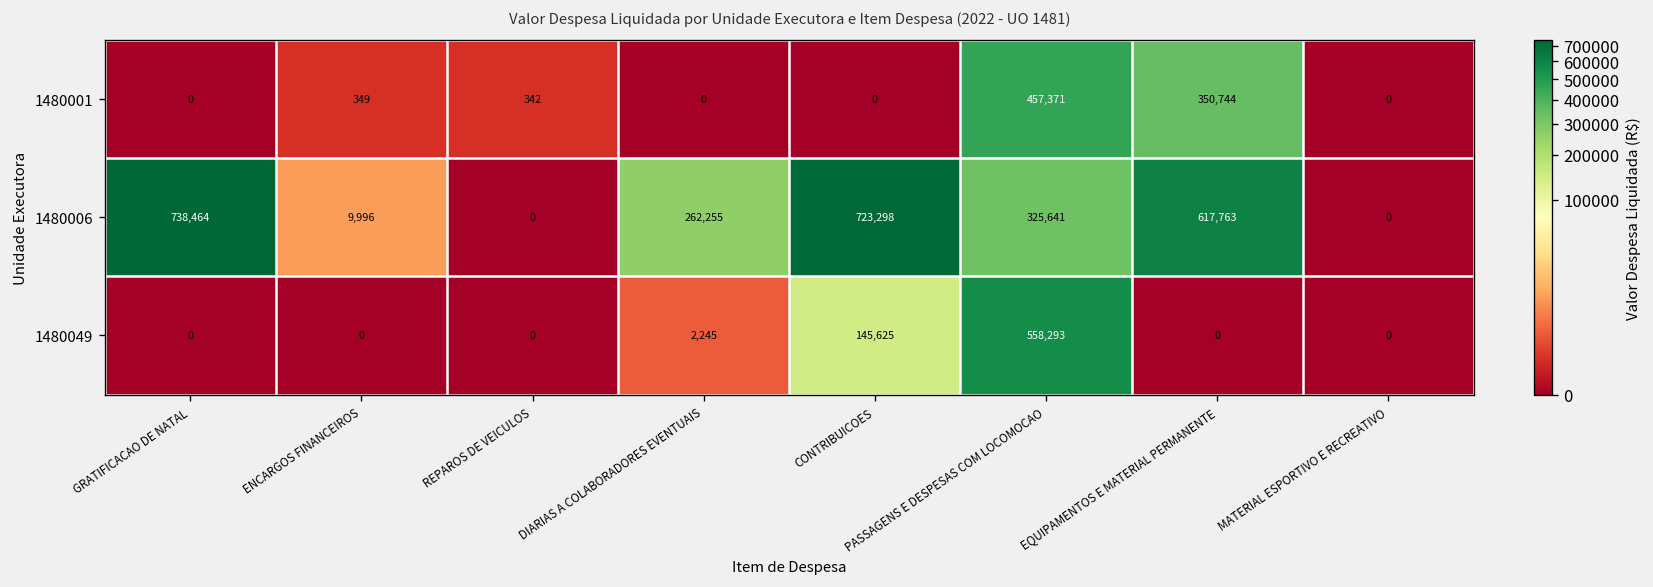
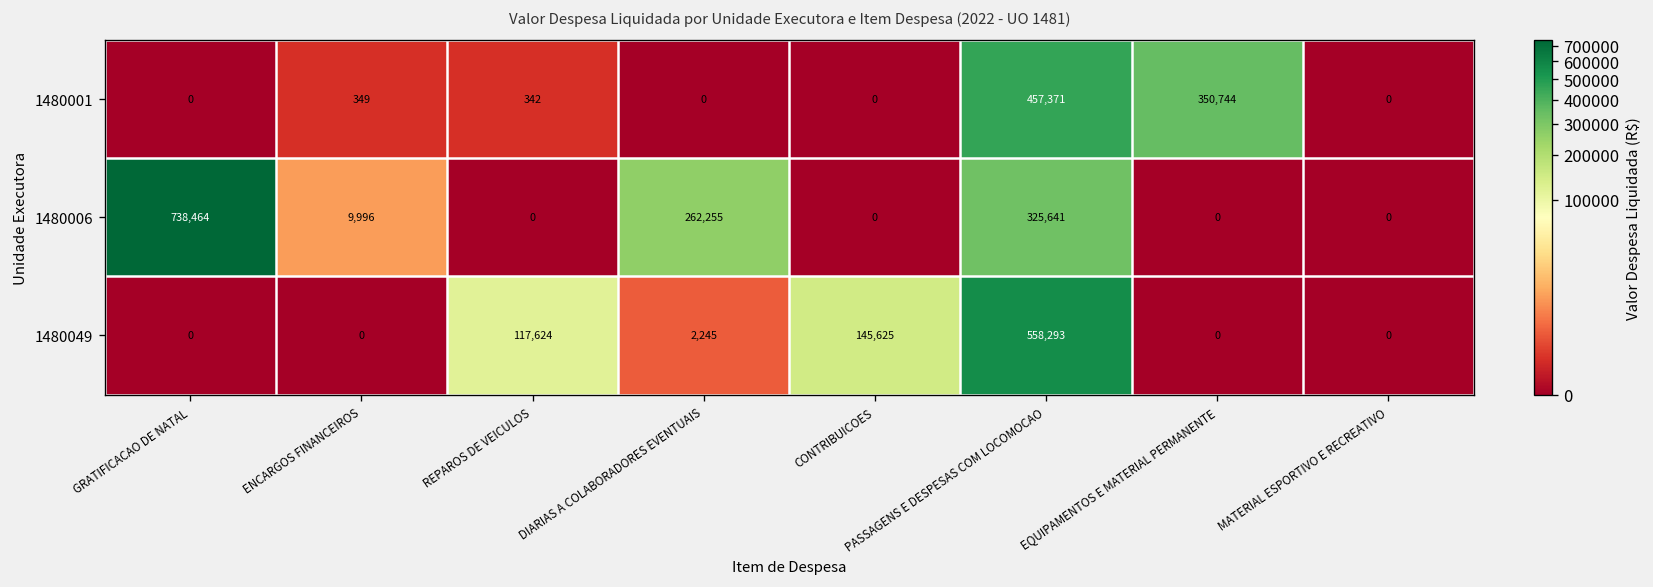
1480006, CONTRIBUICOES: 723,298 -> 0
1480006, EQUIPAMENTOS E MATERIAL PERMANENTE: 617,763 -> 0
1480049, REPAROS DE VEICULOS: 0 -> 117,624
